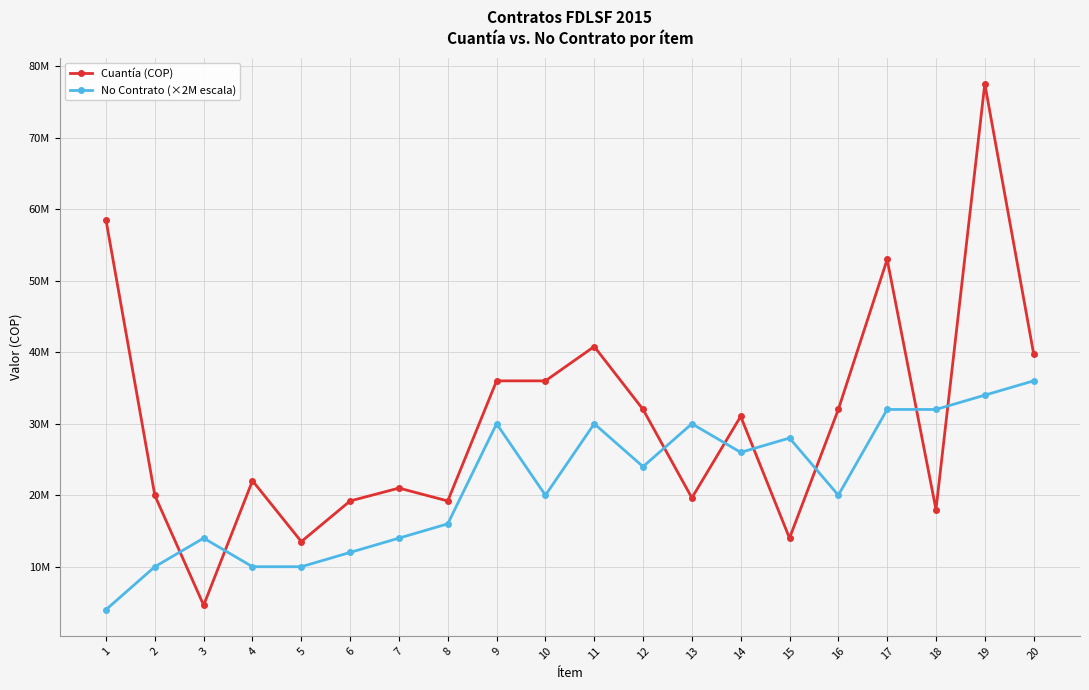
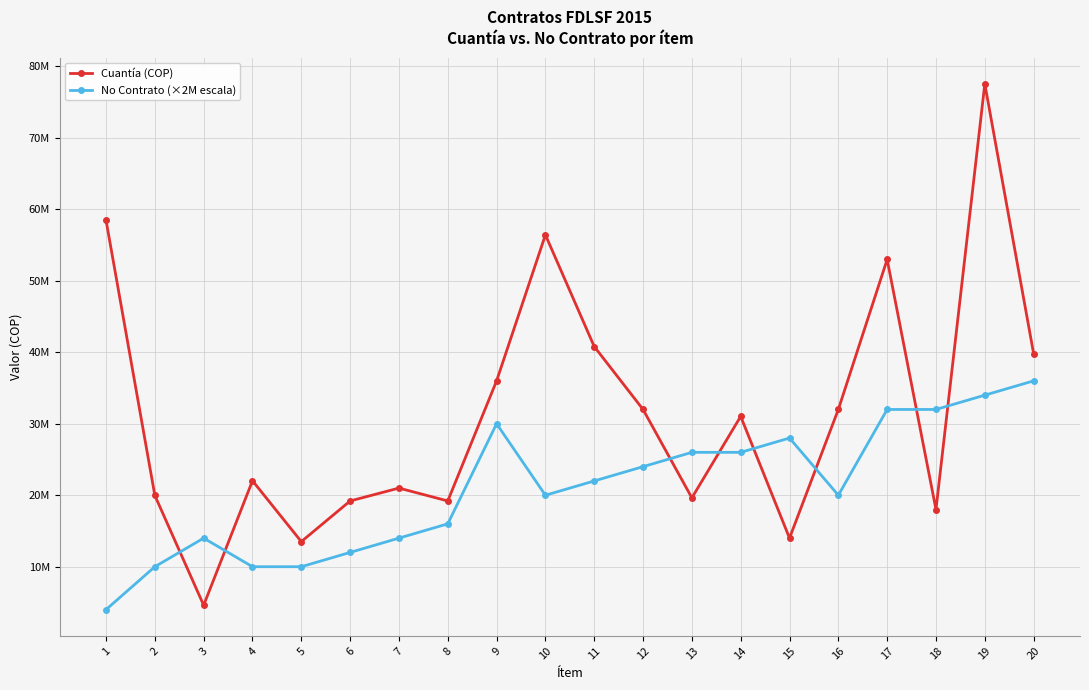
Cuantía (COP), 10: 36000000 -> 56000000
No Contrato (×2M escala), 11: 30000000 -> 22000000
No Contrato (×2M escala), 13: 30000000 -> 26000000
